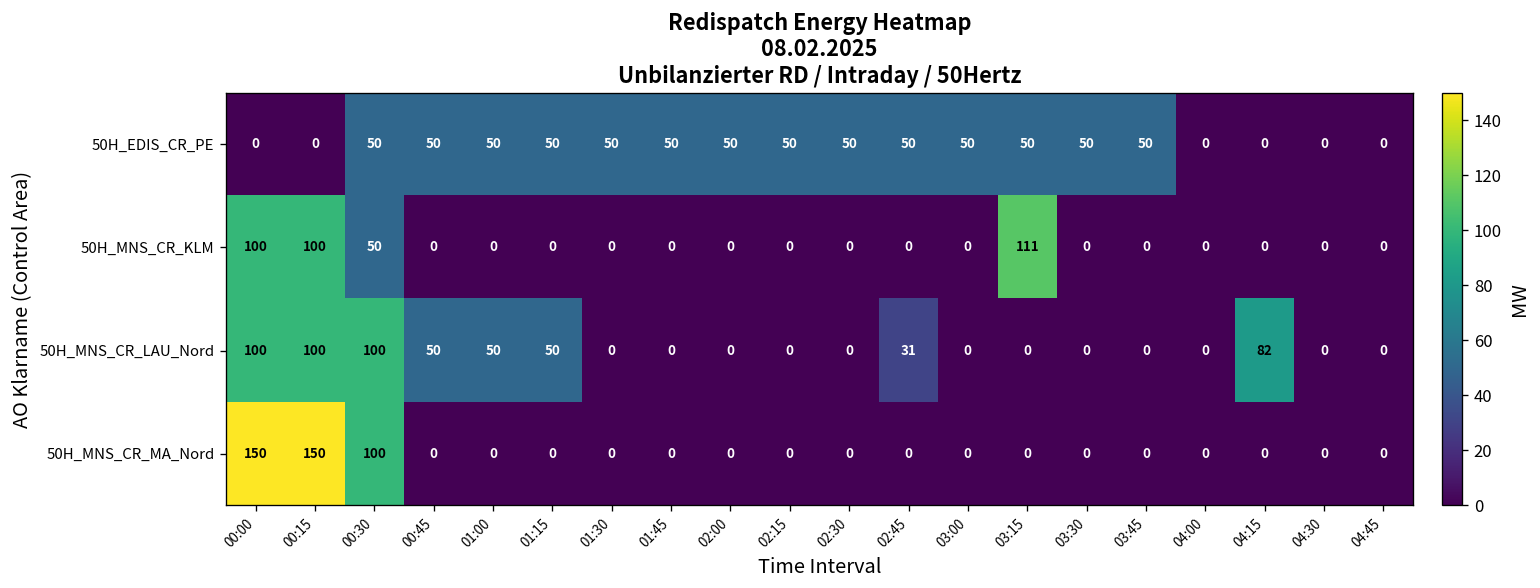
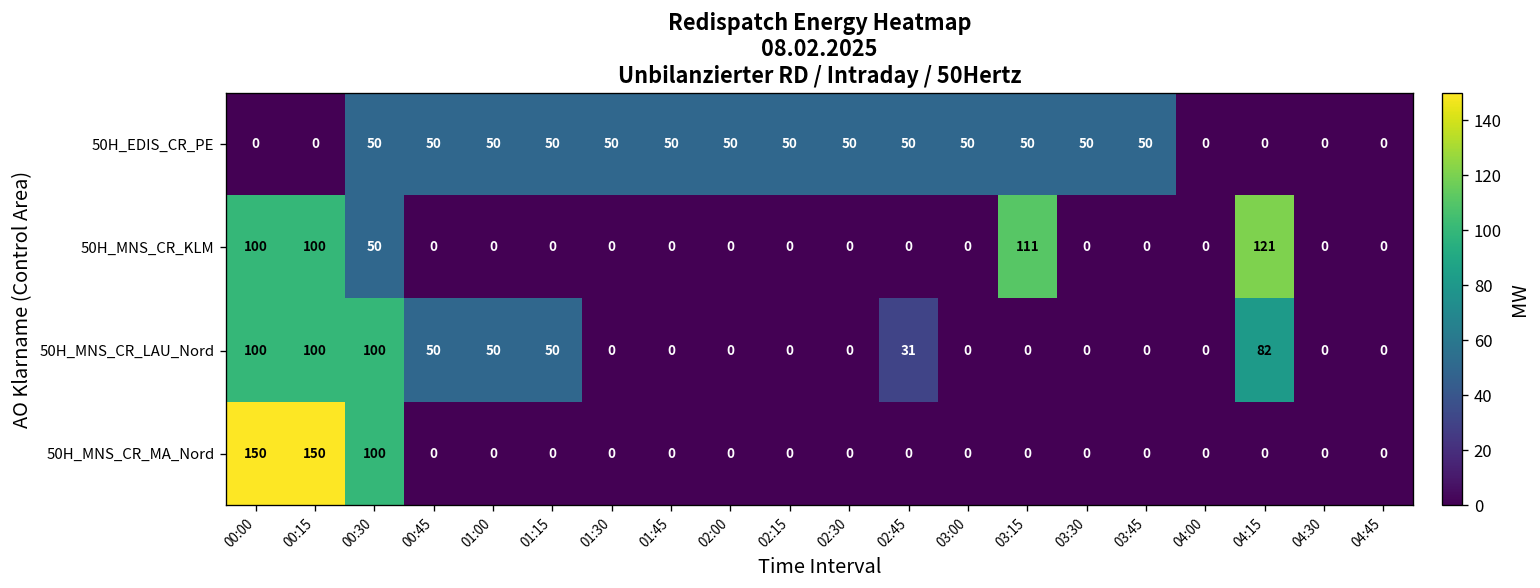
50H_MNS_CR_KLM, 04:15: 0 -> 121
